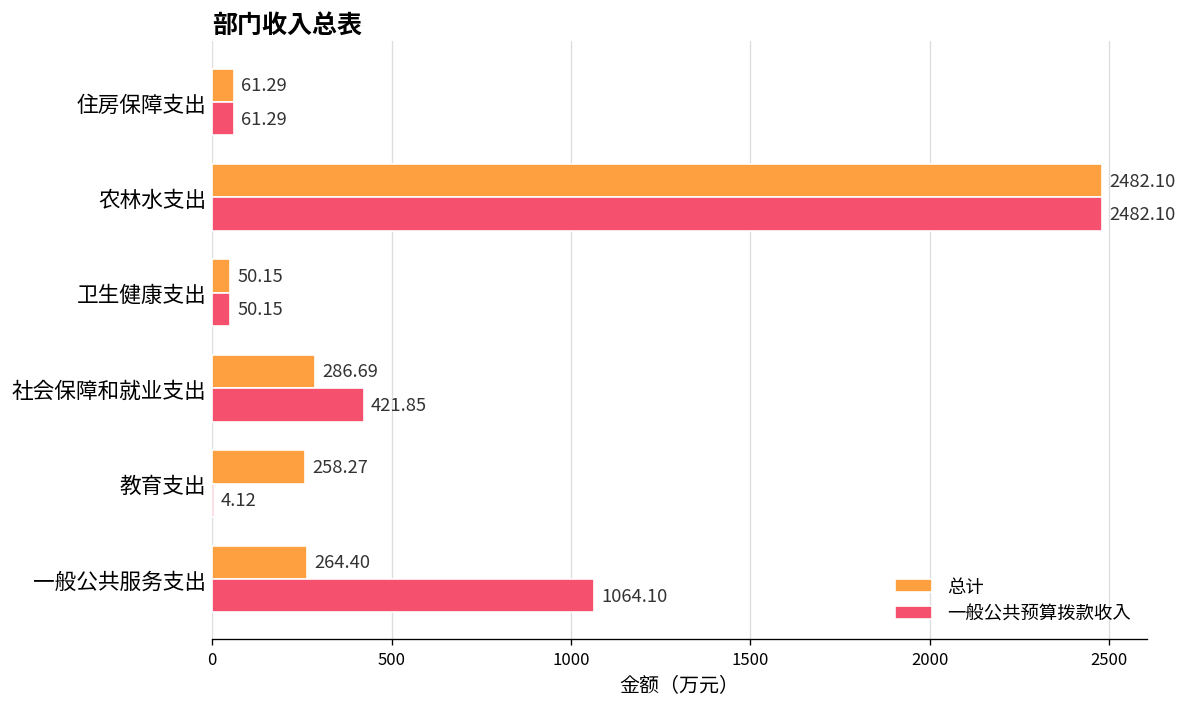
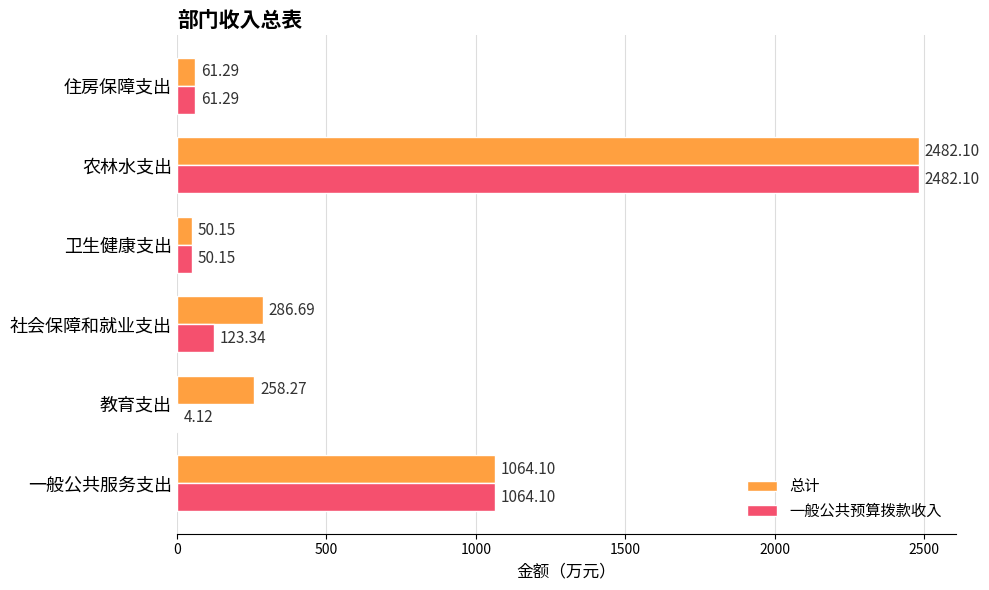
一般公共预算拨款收入, 社会保障和就业支出: 421.85 -> 123.34
总计, 一般公共服务支出: 264.40 -> 1064.10
